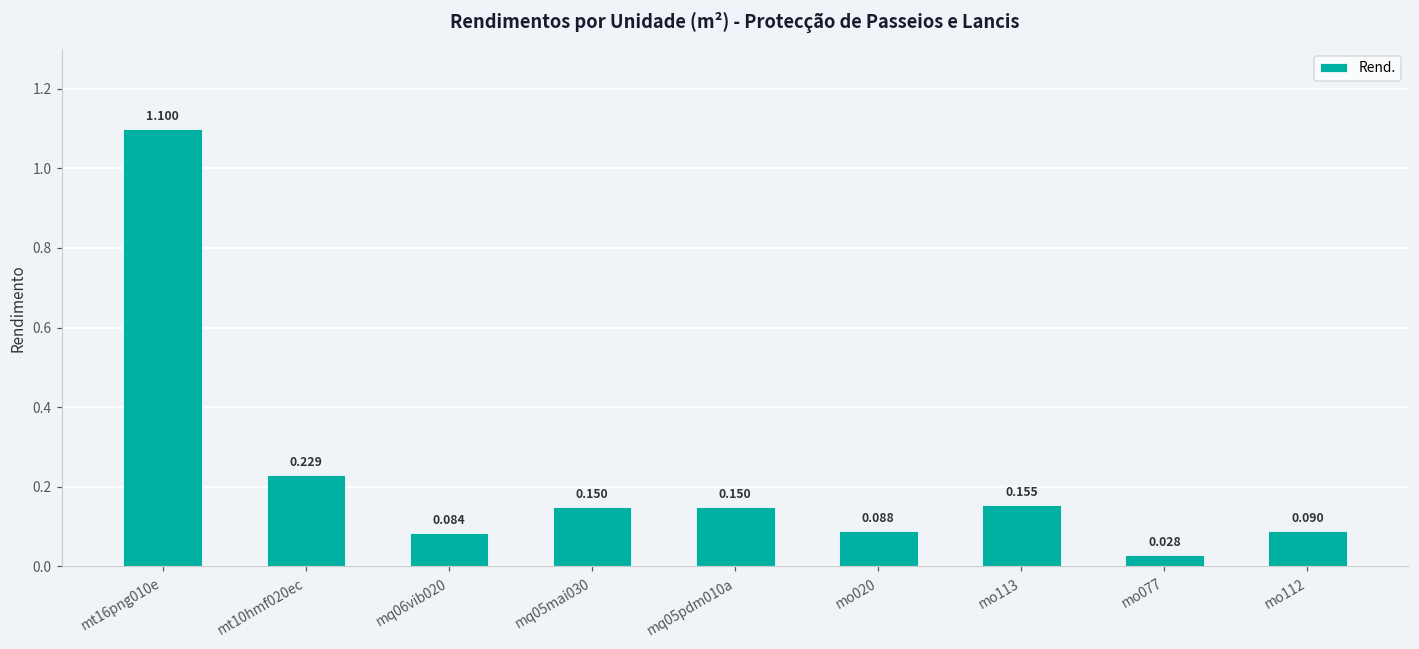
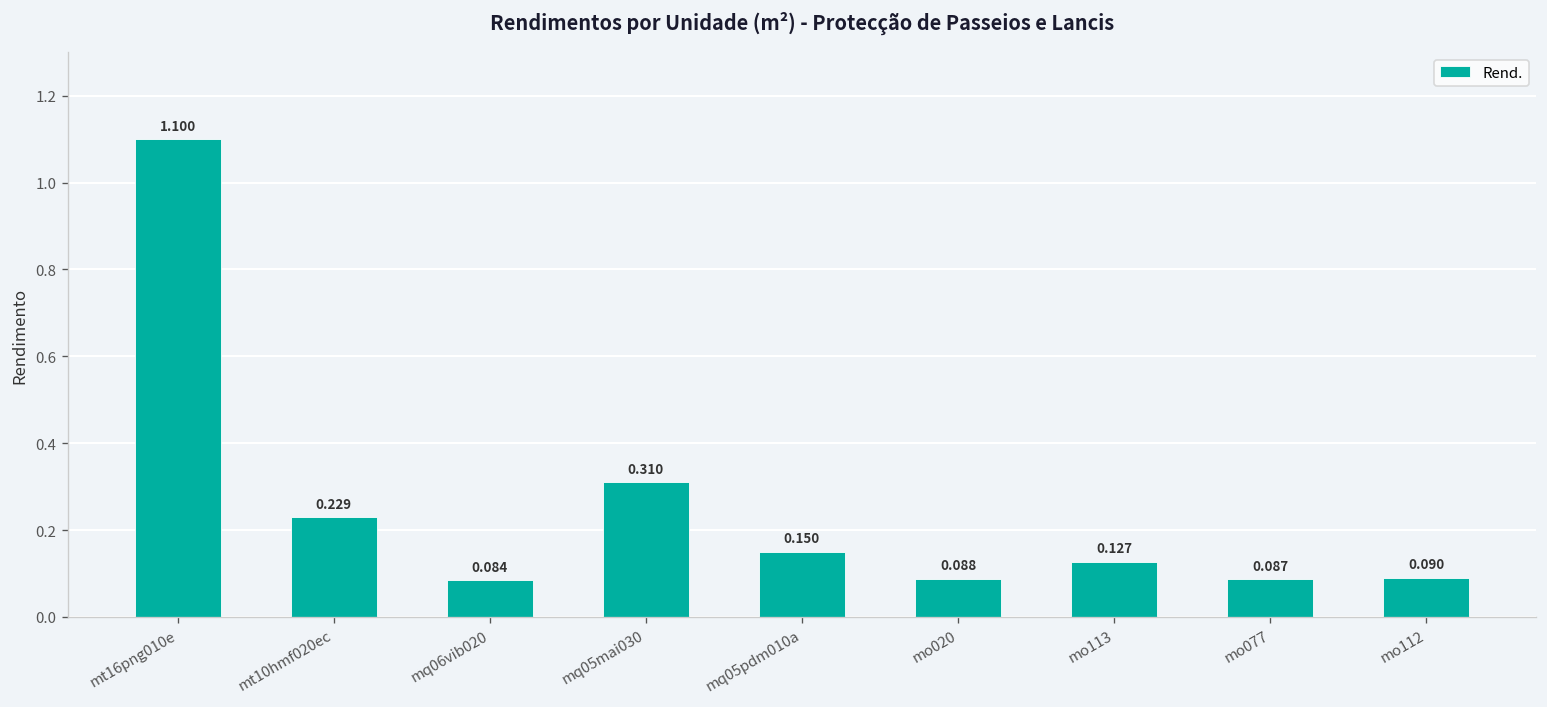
mq05mai030: 0.150 -> 0.310
mo113: 0.155 -> 0.127
mo077: 0.028 -> 0.087
